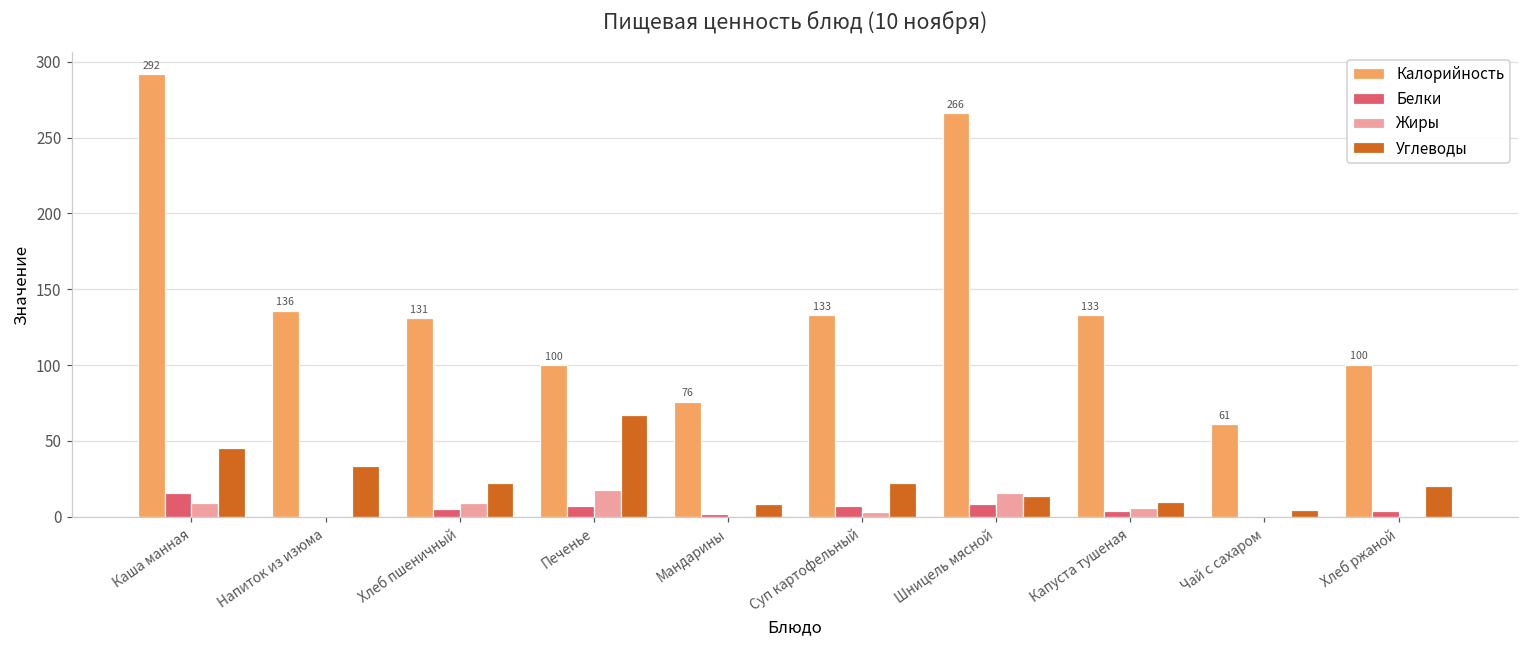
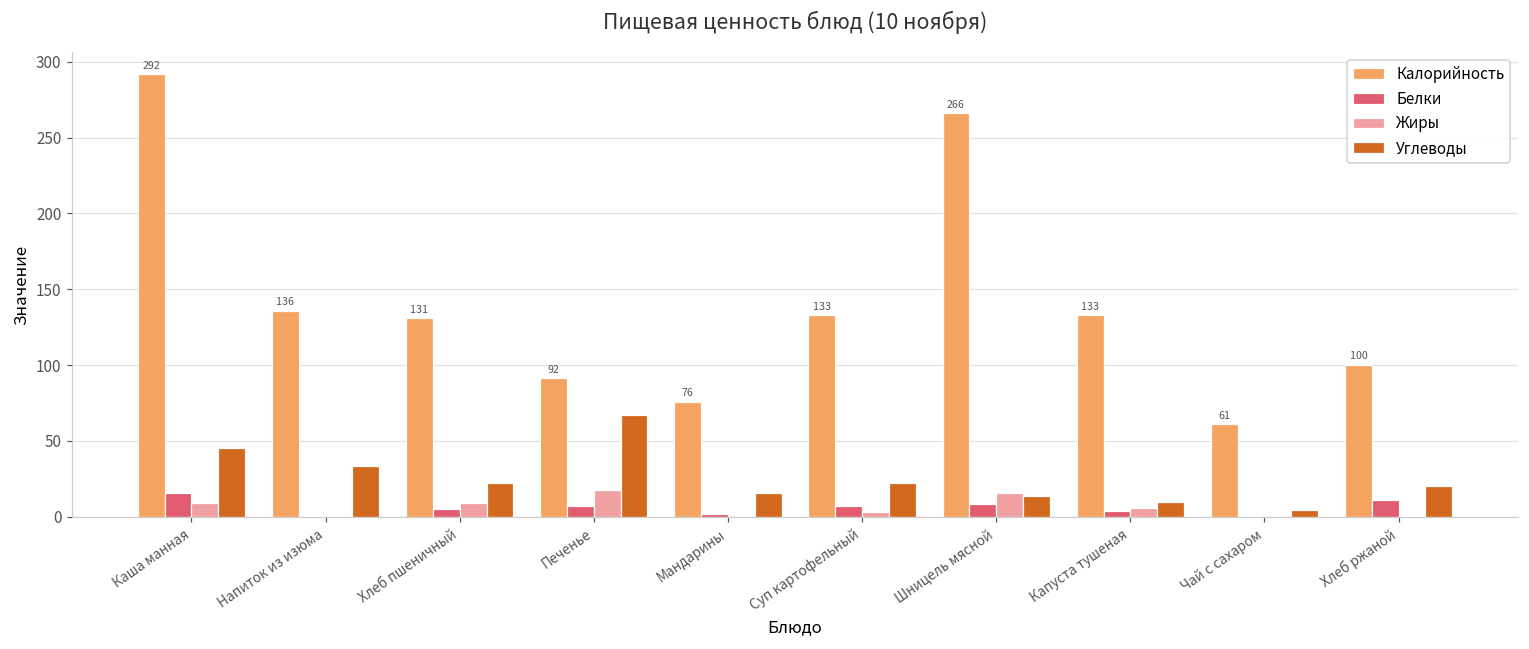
Калорийность, Печенье: 100 -> 92
Углеводы, Мандарины: 9 -> 16
Белки, Хлеб ржаной: 4 -> 11
